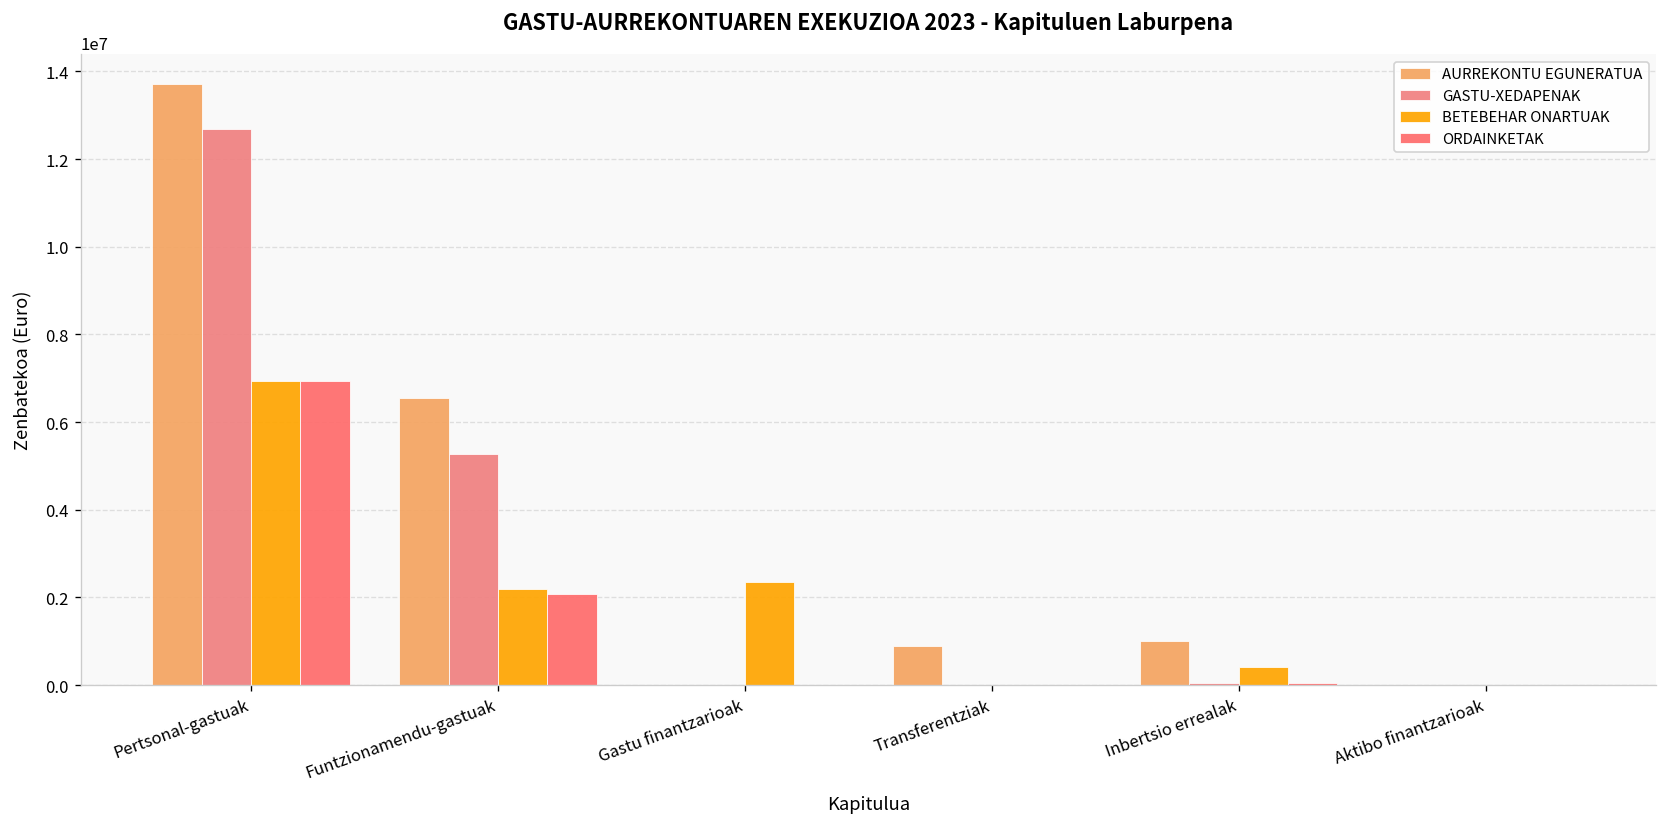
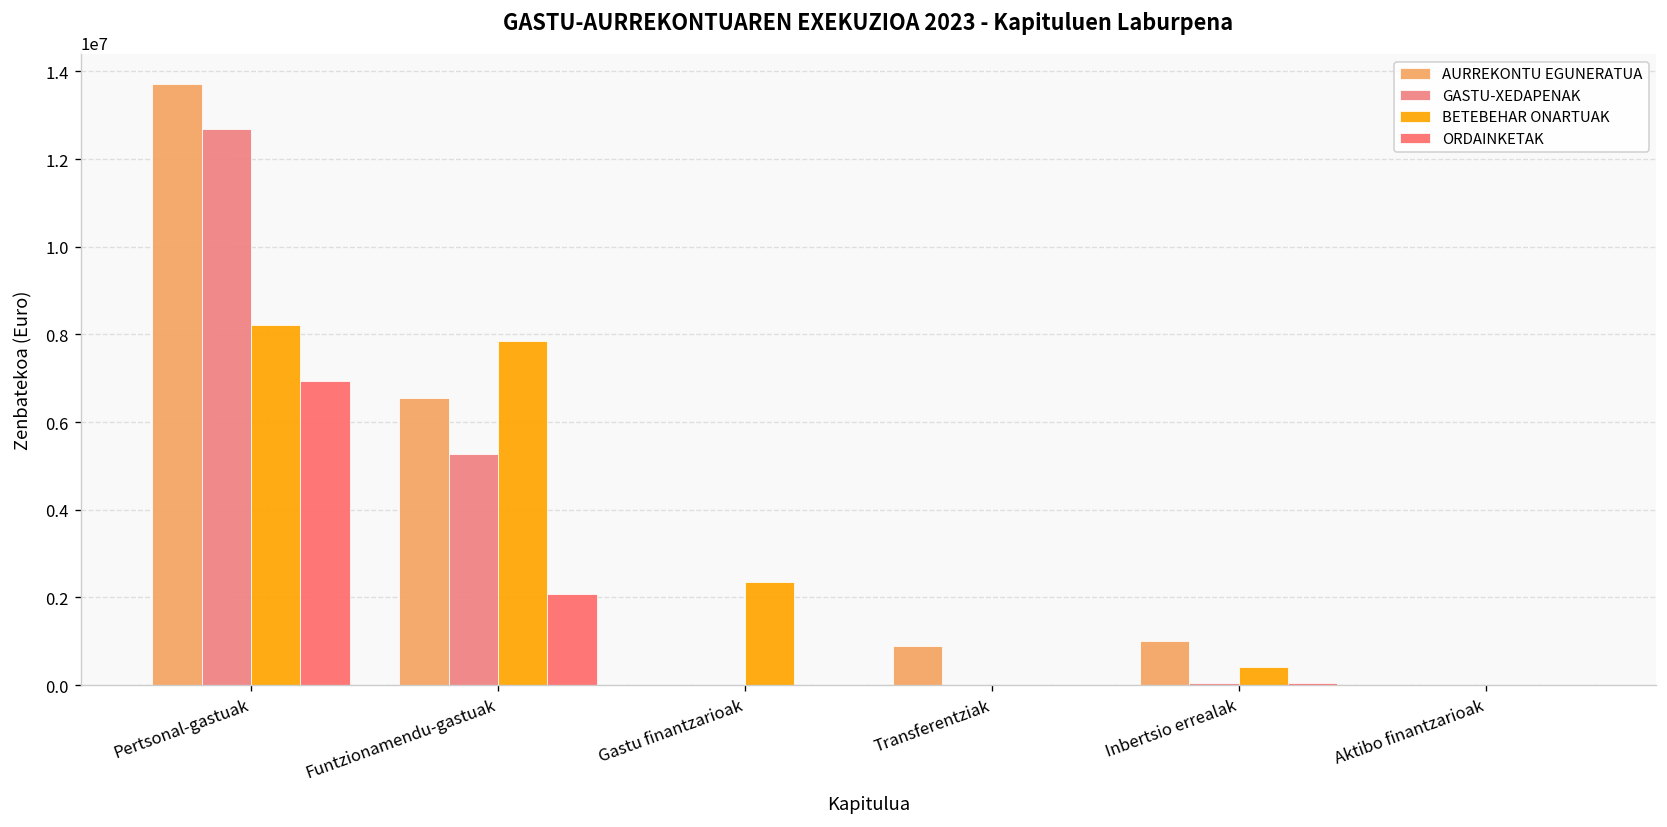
BETEBEHAR ONARTUAK, Pertsonal-gastuak: 6900000 -> 8200000
BETEBEHAR ONARTUAK, Funtzionamendu-gastuak: 2200000 -> 7800000
